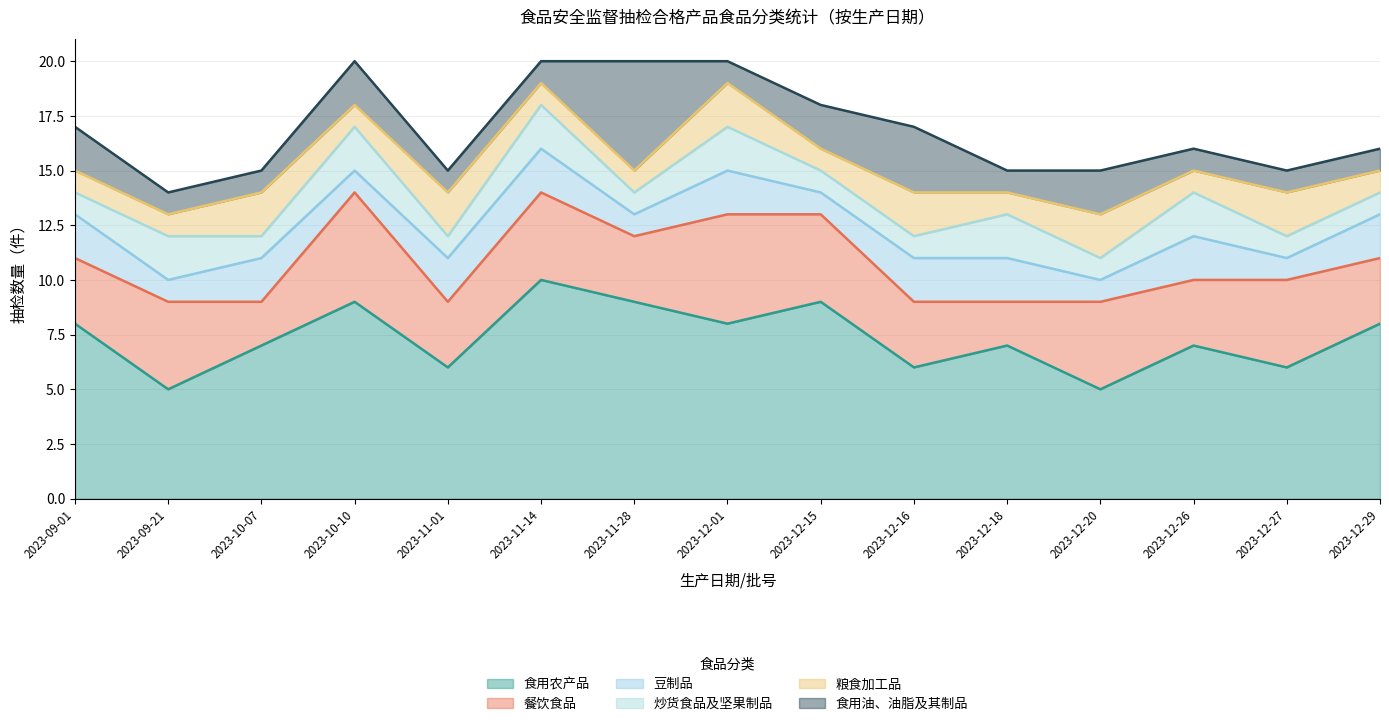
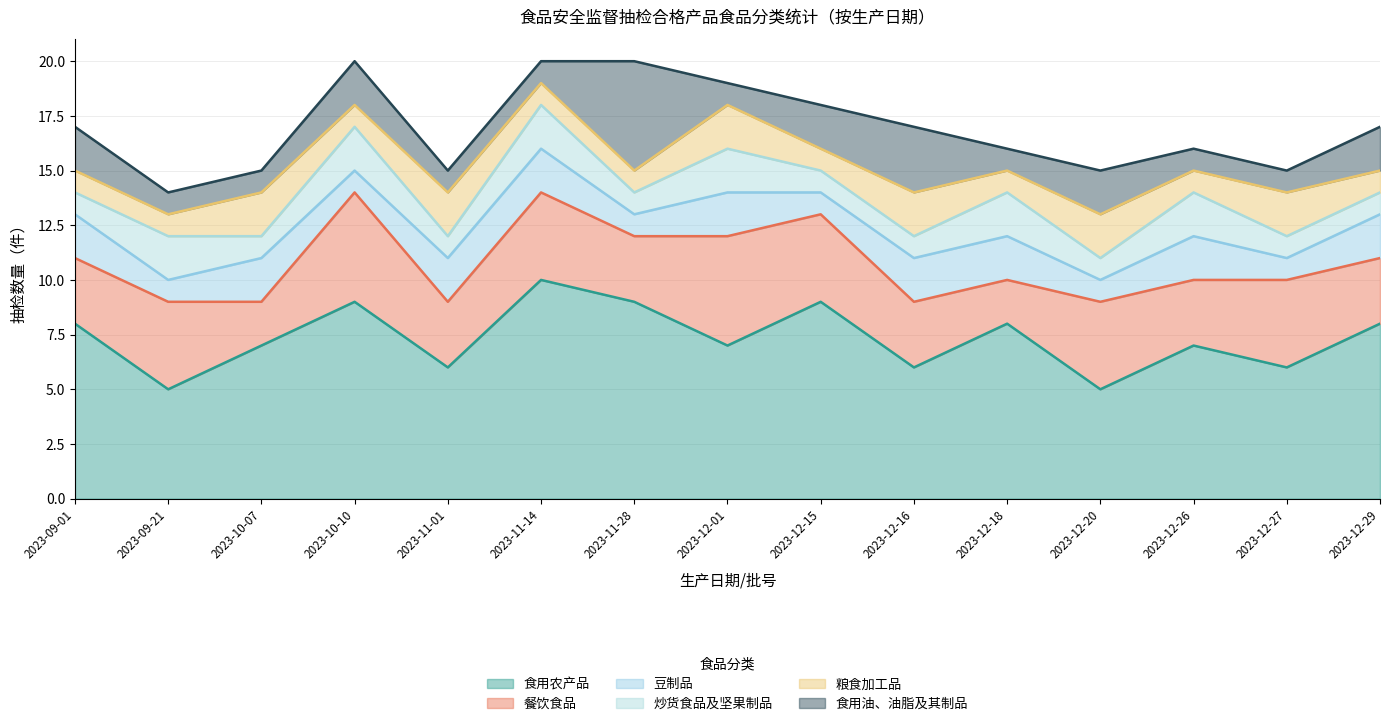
食用农产品, 2023-12-01: 8 -> 7
食用农产品, 2023-12-18: 7 -> 8
食用油、油脂及其制品, 2023-12-29: 1 -> 2
